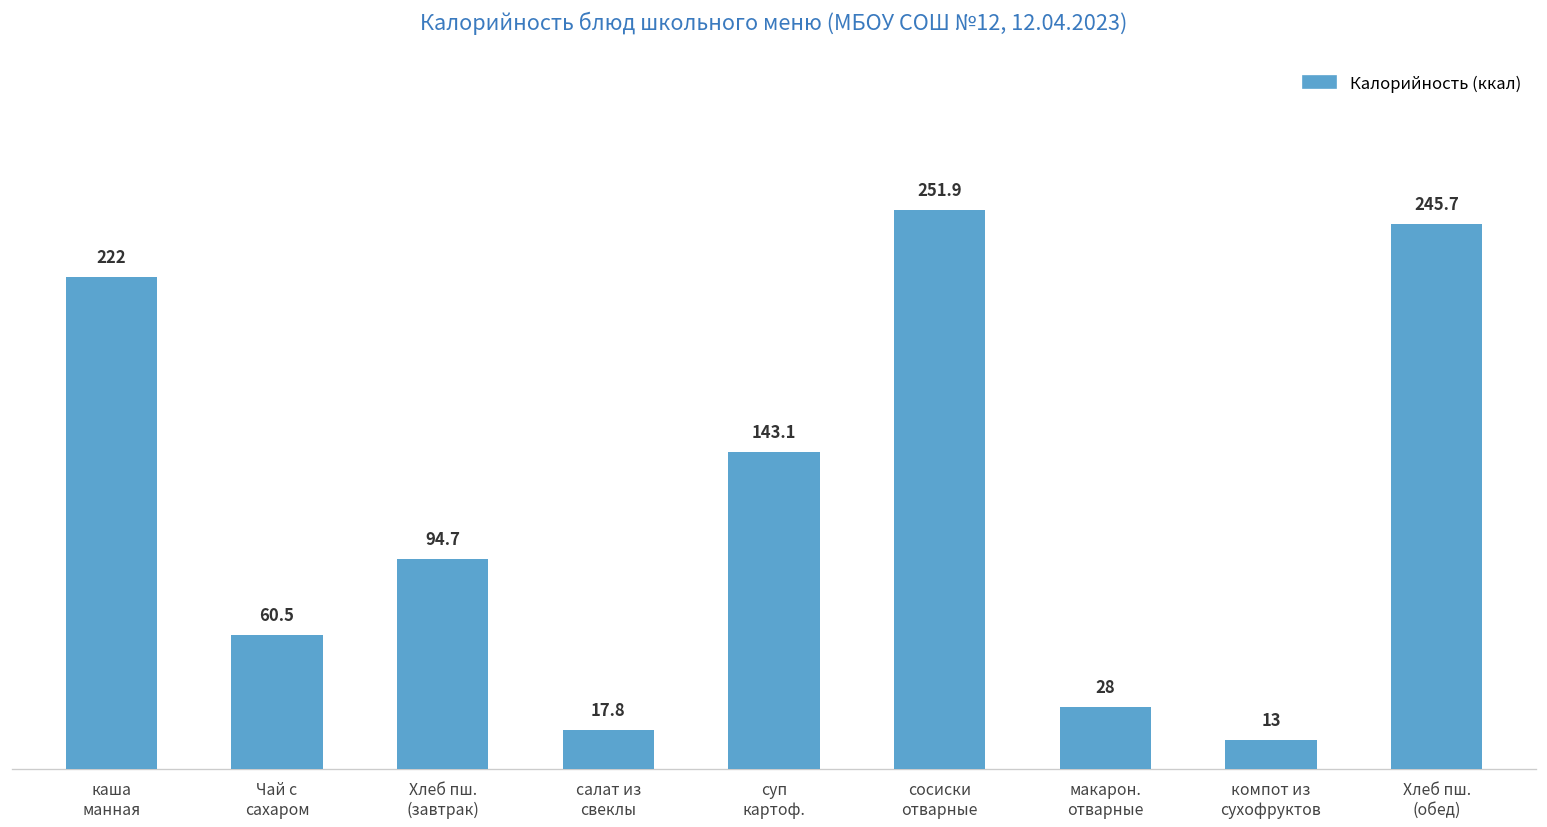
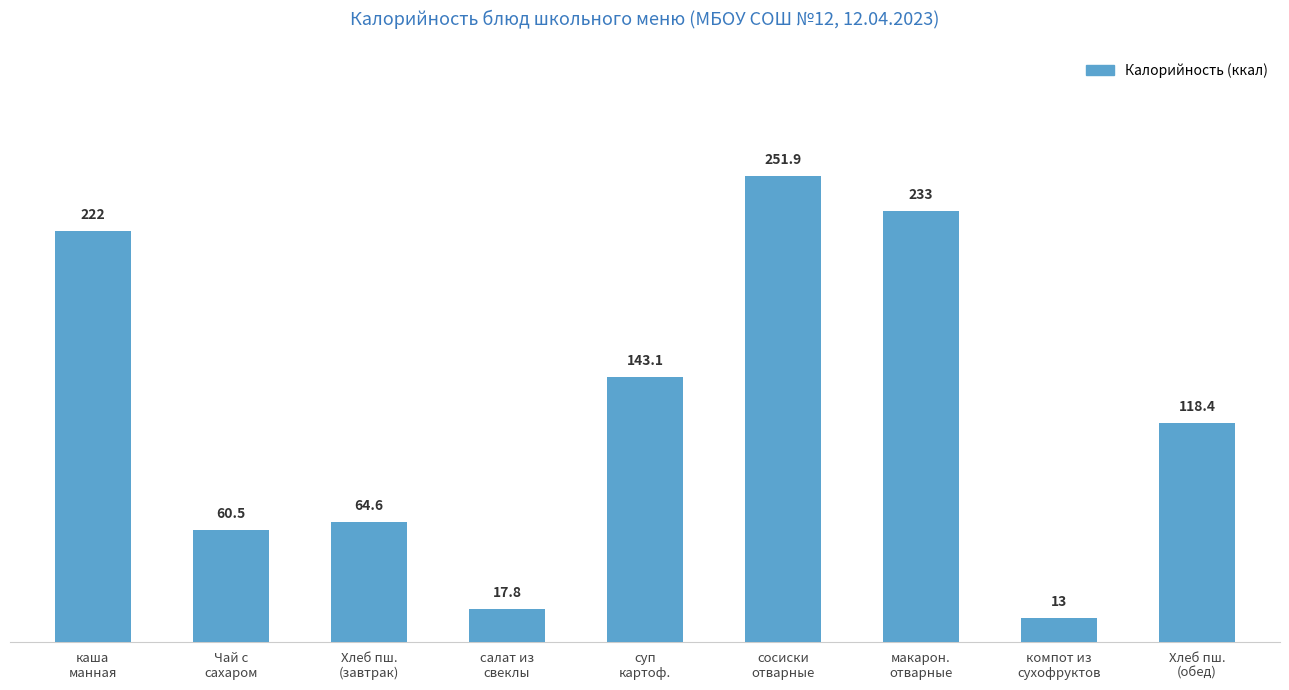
Хлеб пш. (завтрак): 94.7 -> 64.6
макарон. отварные: 28 -> 233
Хлеб пш. (обед): 245.7 -> 118.4
